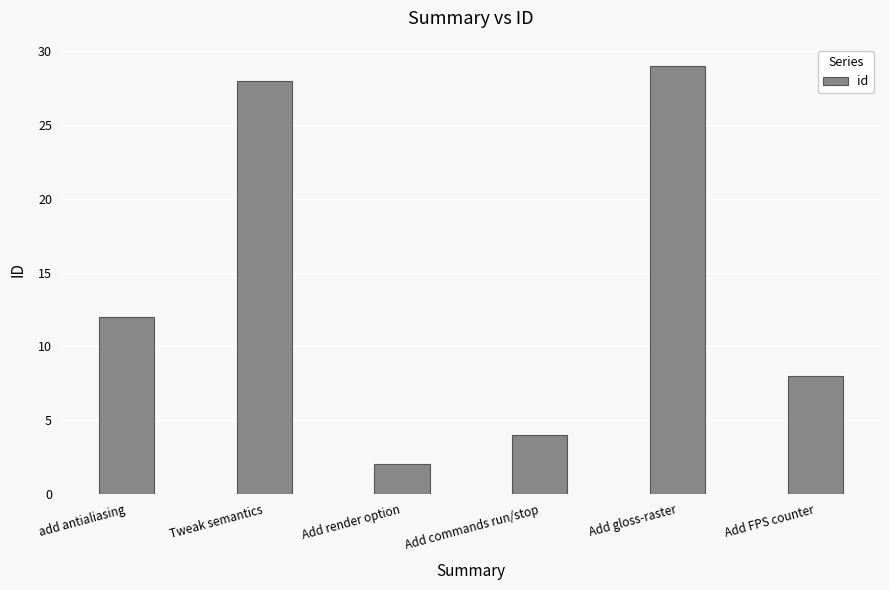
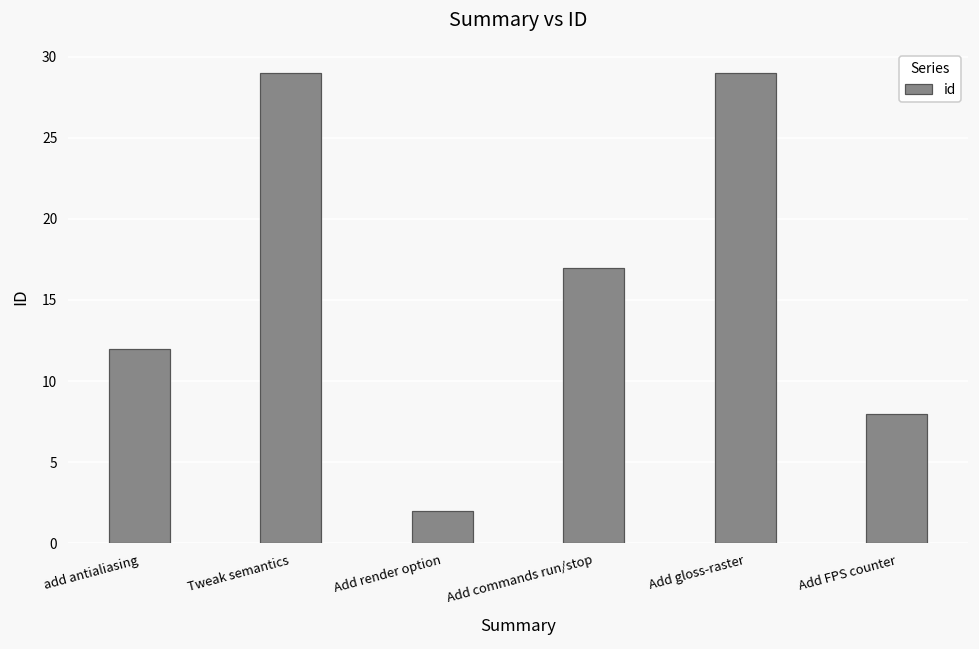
Tweak semantics: 28 -> 29
Add commands run/stop: 4 -> 17
